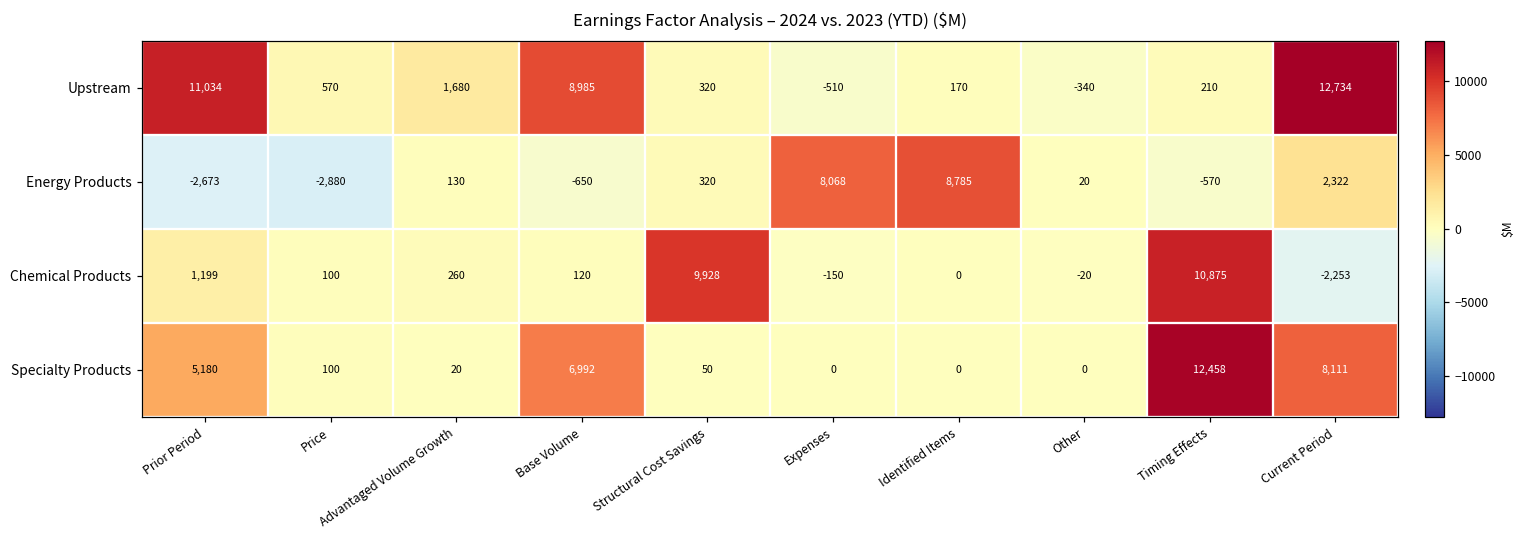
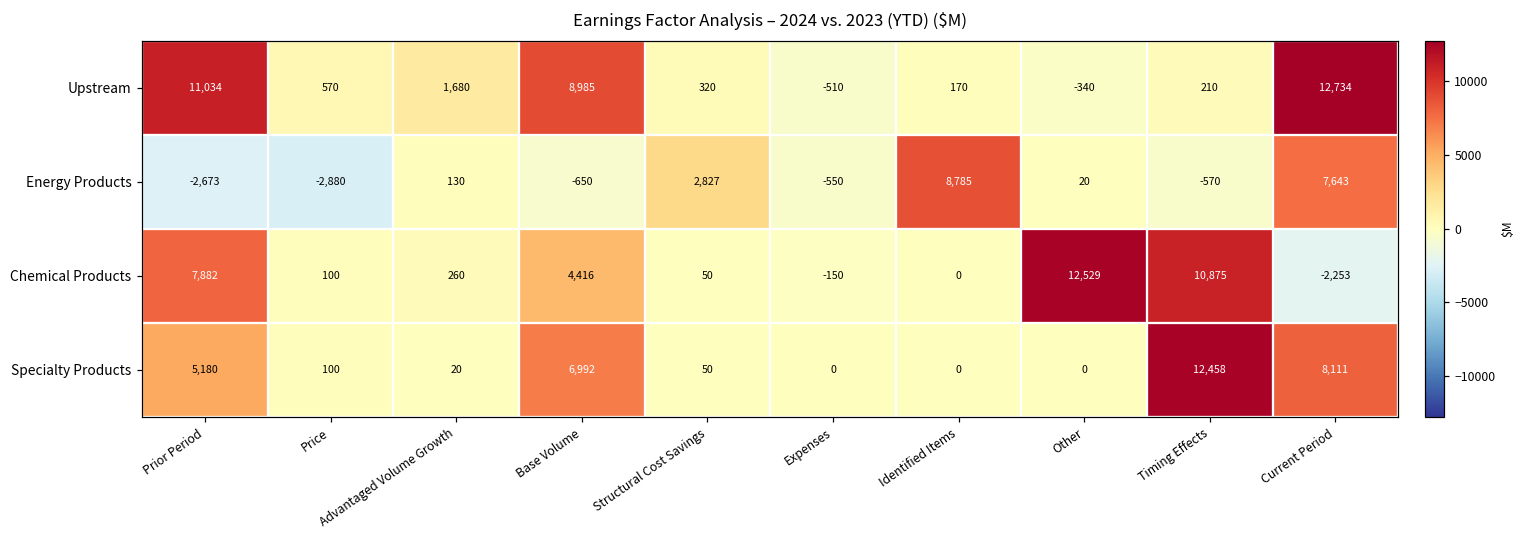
Energy Products, Structural Cost Savings: 320 -> 2,827
Energy Products, Expenses: 8,068 -> -550
Energy Products, Current Period: 2,322 -> 7,643
Chemical Products, Prior Period: 1,199 -> 7,882
Chemical Products, Base Volume: 120 -> 4,416
Chemical Products, Structural Cost Savings: 9,928 -> 50
Chemical Products, Other: -20 -> 12,529
